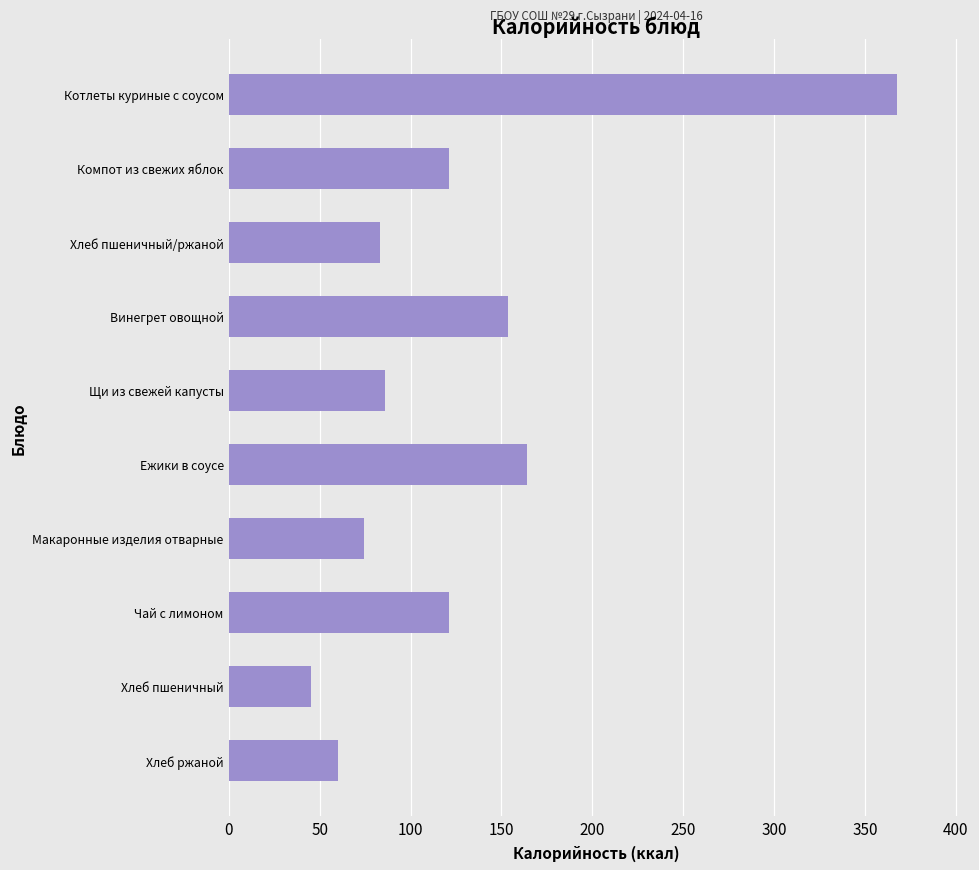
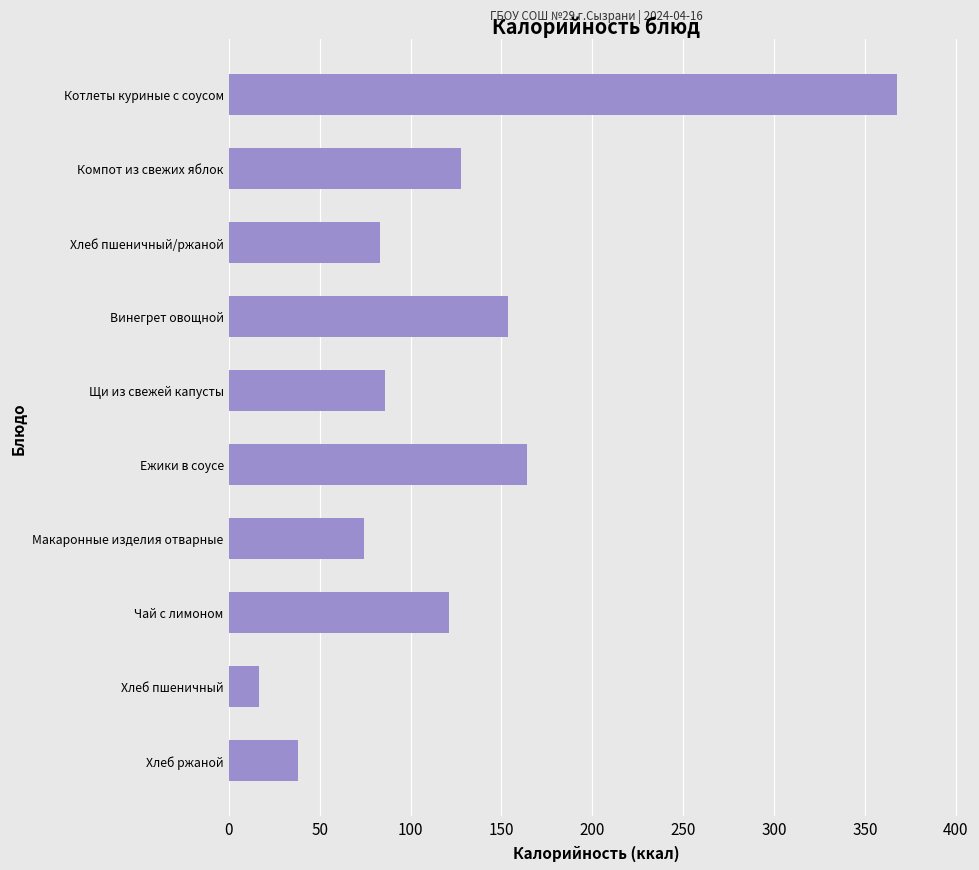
Компот из свежих яблок: 121 -> 128
Хлеб пшеничный: 45 -> 16
Хлеб ржаной: 60 -> 38
